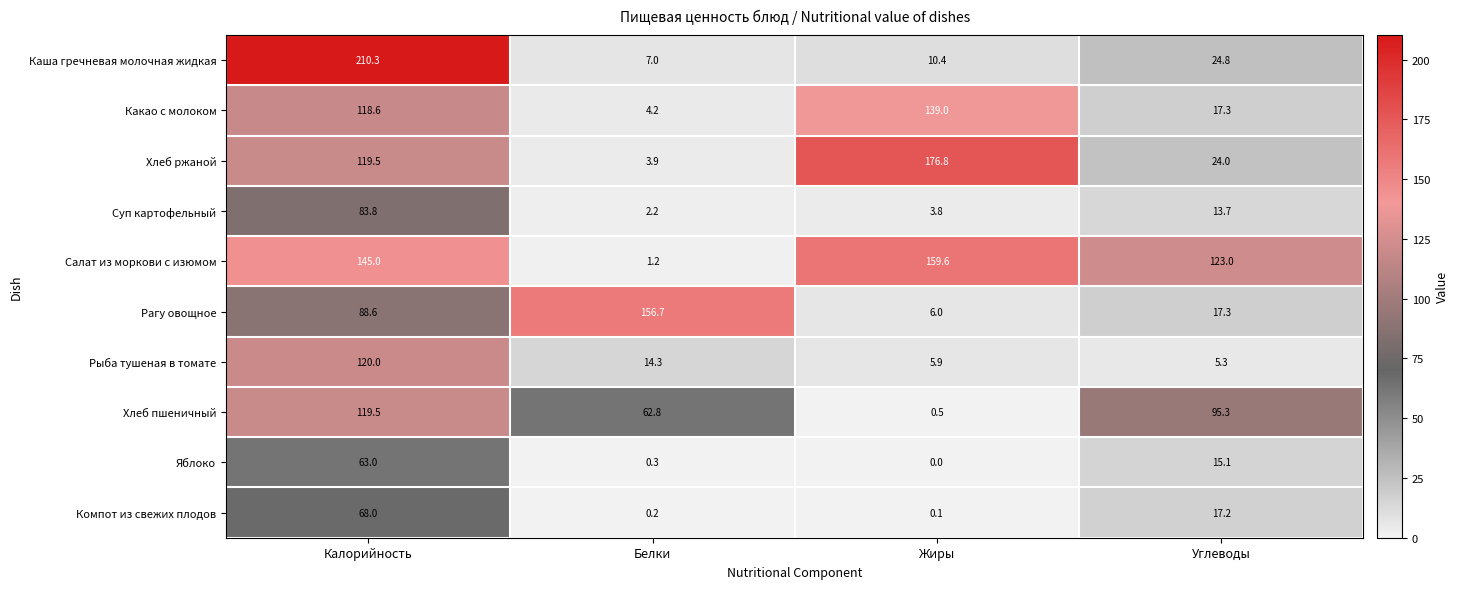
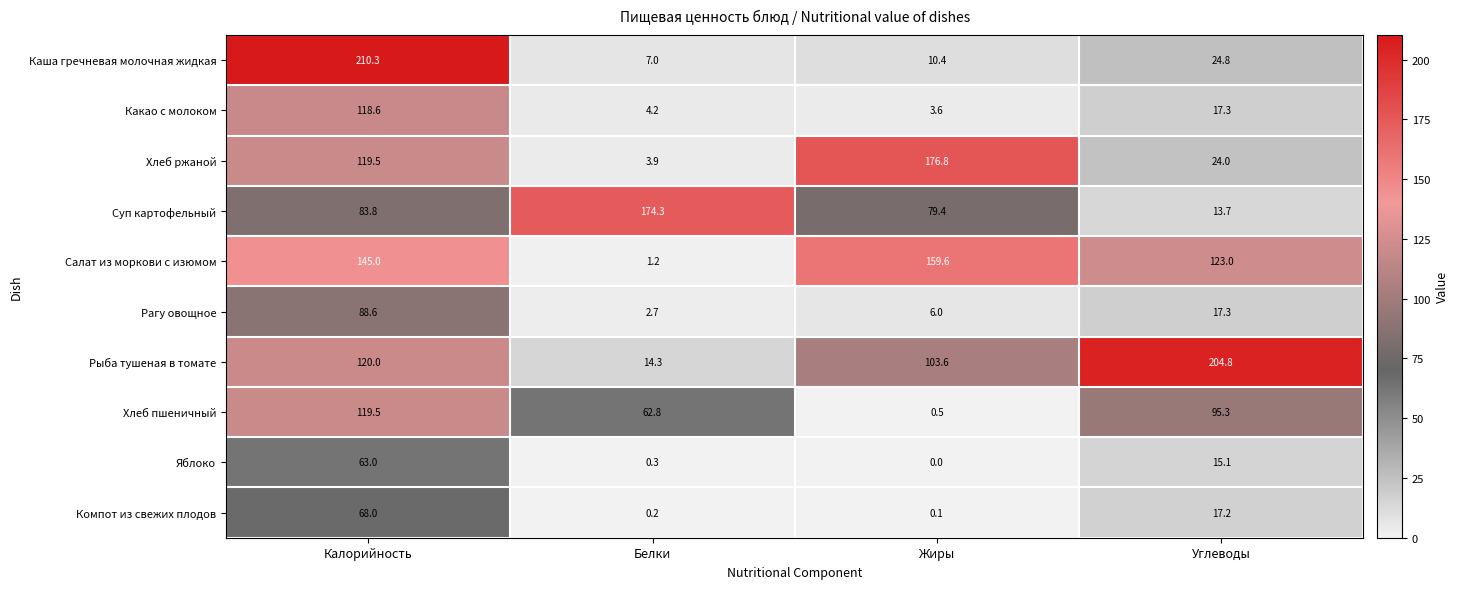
Какао с молоком, Жиры: 139.0 -> 3.6
Суп картофельный, Белки: 2.2 -> 174.3
Суп картофельный, Жиры: 3.8 -> 79.4
Рагу овощное, Белки: 156.7 -> 2.7
Рыба тушеная в томате, Жиры: 5.9 -> 103.6
Рыба тушеная в томате, Углеводы: 5.3 -> 204.8
